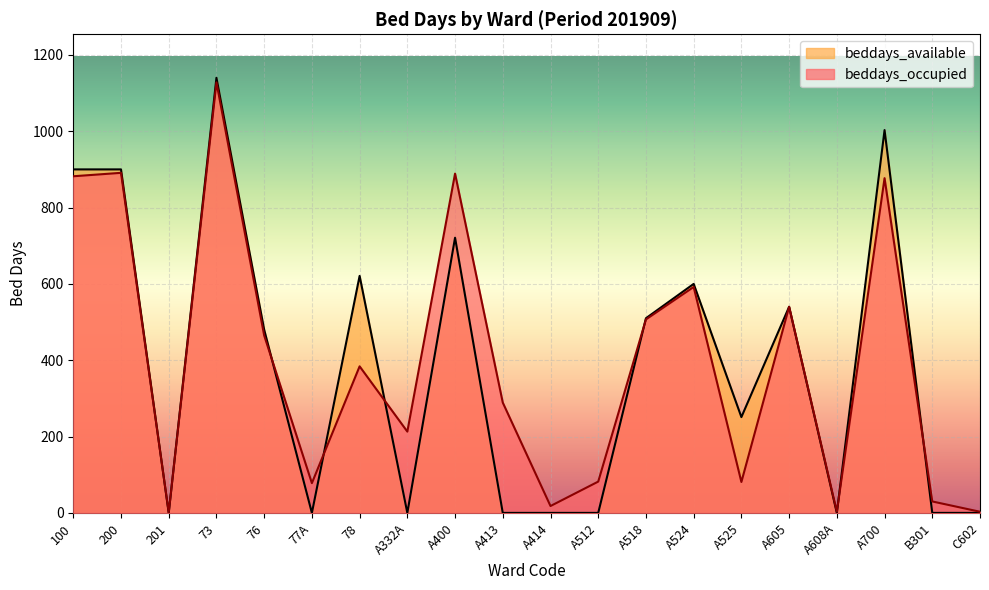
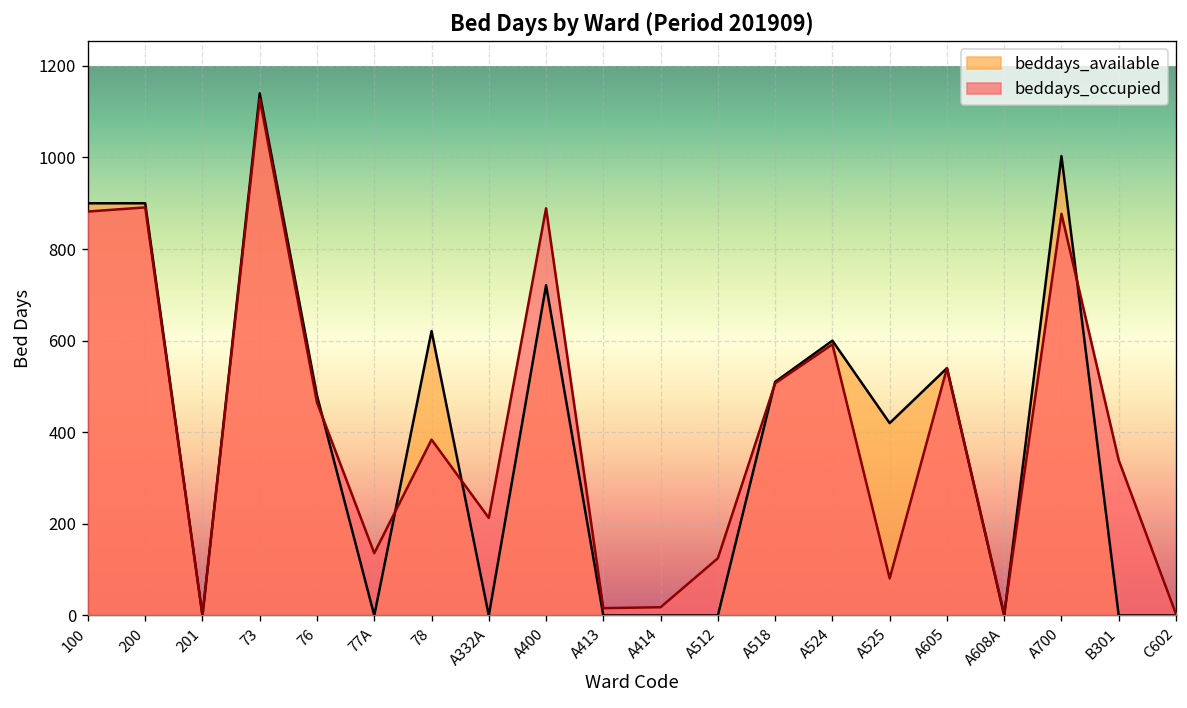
beddays_occupied, 77A: 80 -> 140
beddays_occupied, A413: 290 -> 20
beddays_occupied, A512: 80 -> 130
beddays_available, A525: 250 -> 420
beddays_occupied, B301: 30 -> 340
